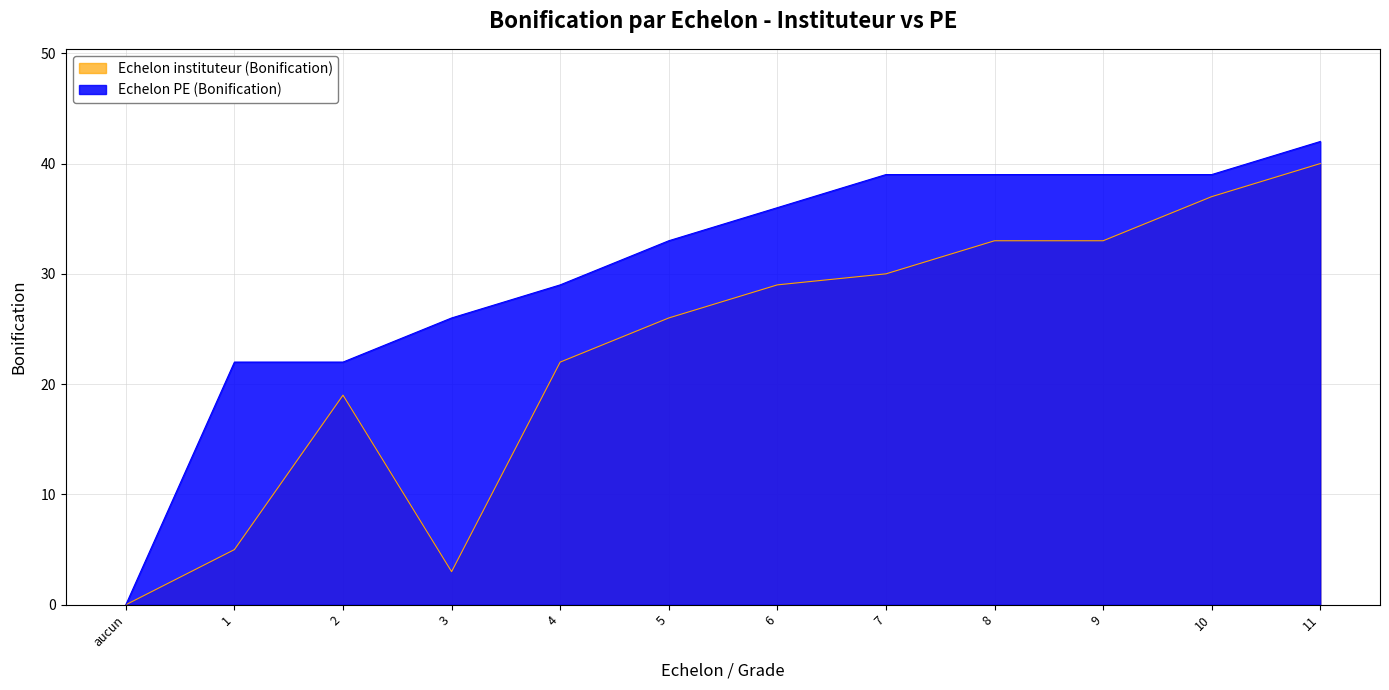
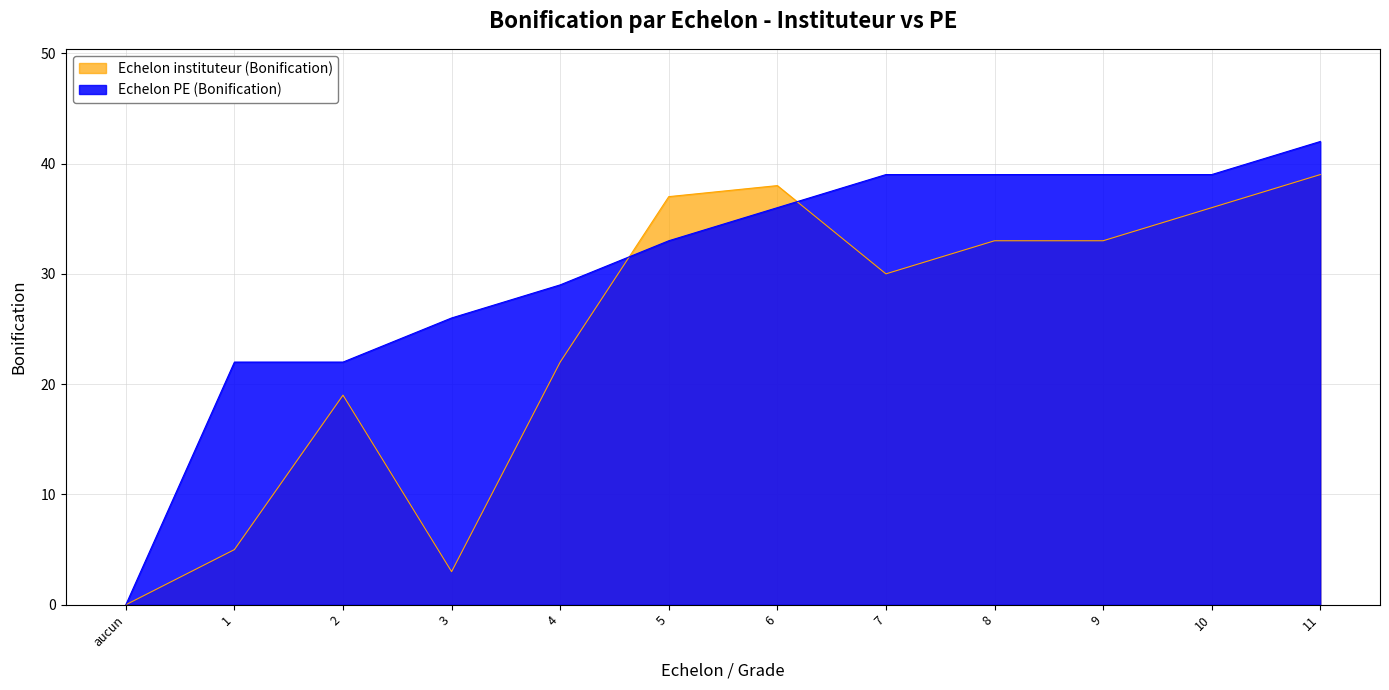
Echelon instituteur (Bonification), 5: 26 -> 37
Echelon instituteur (Bonification), 6: 29 -> 38
Echelon instituteur (Bonification), 10: 37 -> 36
Echelon instituteur (Bonification), 11: 40 -> 39
